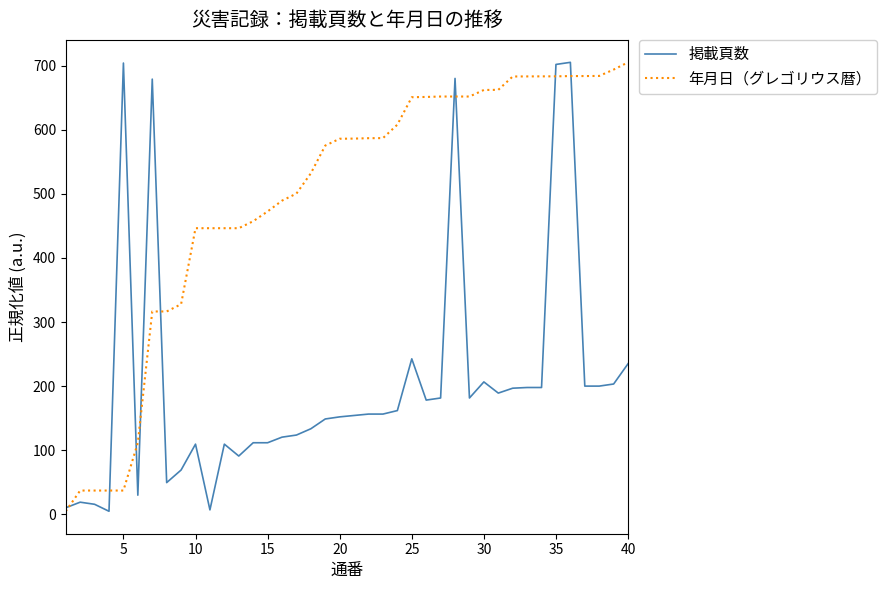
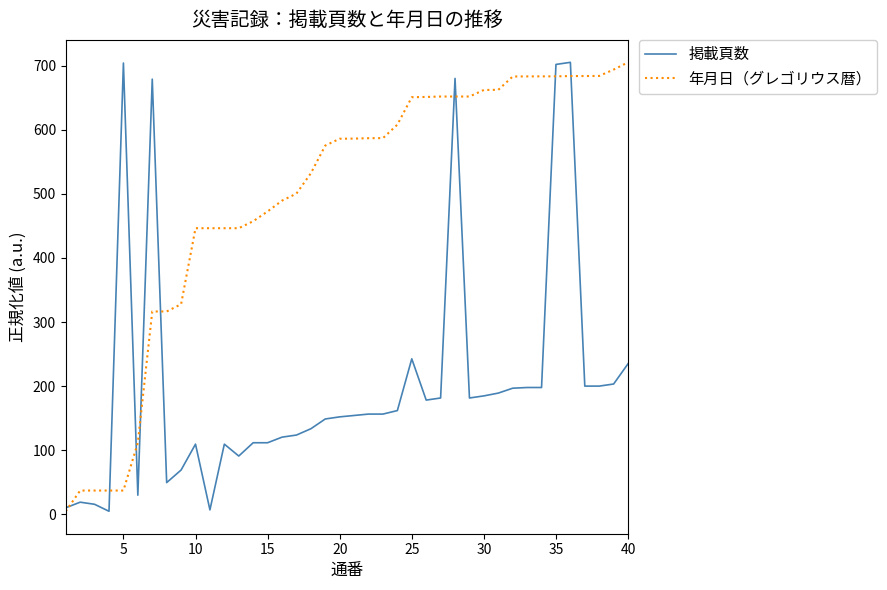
掲載頁数, 30: 210 -> 180
